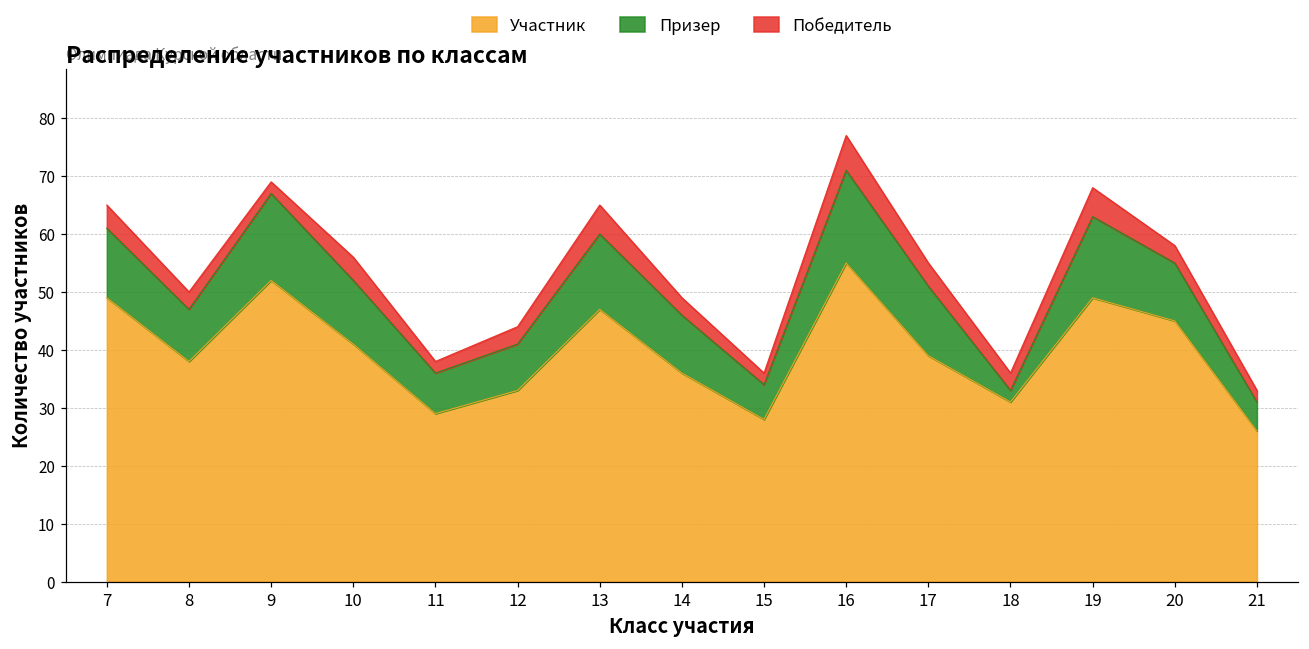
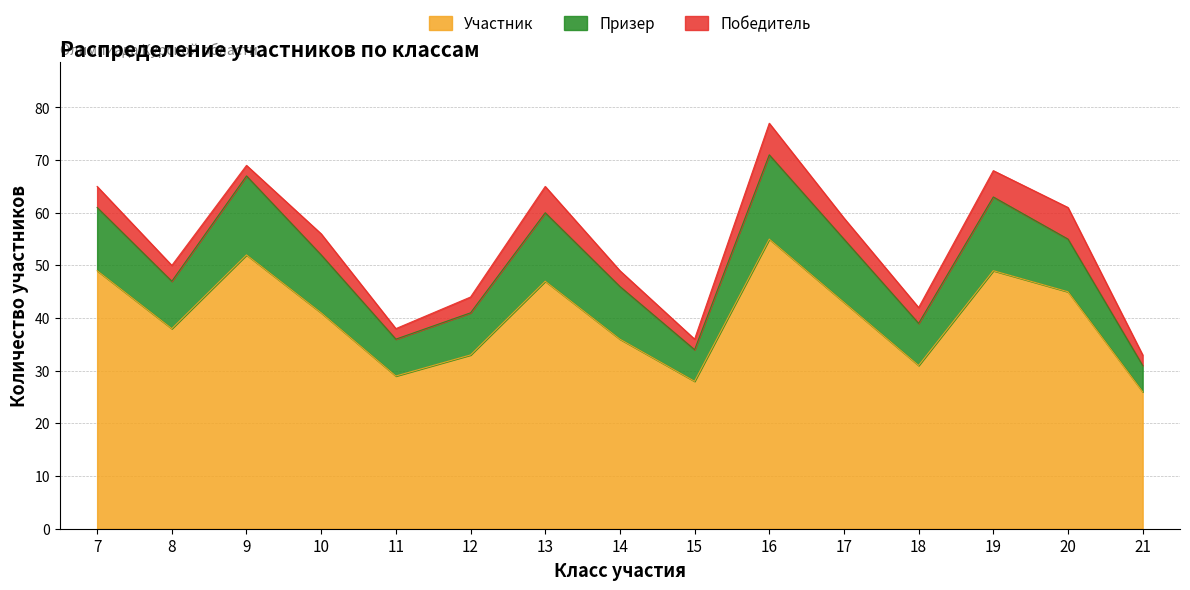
Участник, 17: 39 -> 43
Призер, 18: 2 -> 8
Победитель, 20: 3 -> 6
